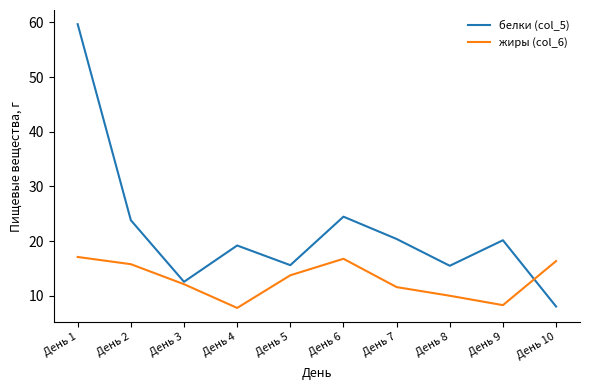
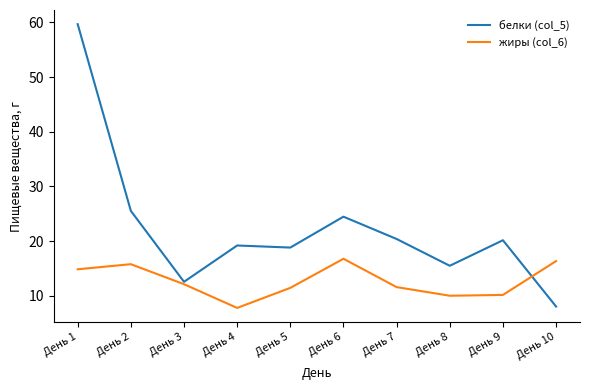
жиры (col_6), День 1: 17 -> 15
белки (col_5), День 2: 24 -> 26
белки (col_5), День 5: 16 -> 19
жиры (col_6), День 5: 14 -> 11
жиры (col_6), День 9: 8 -> 10
